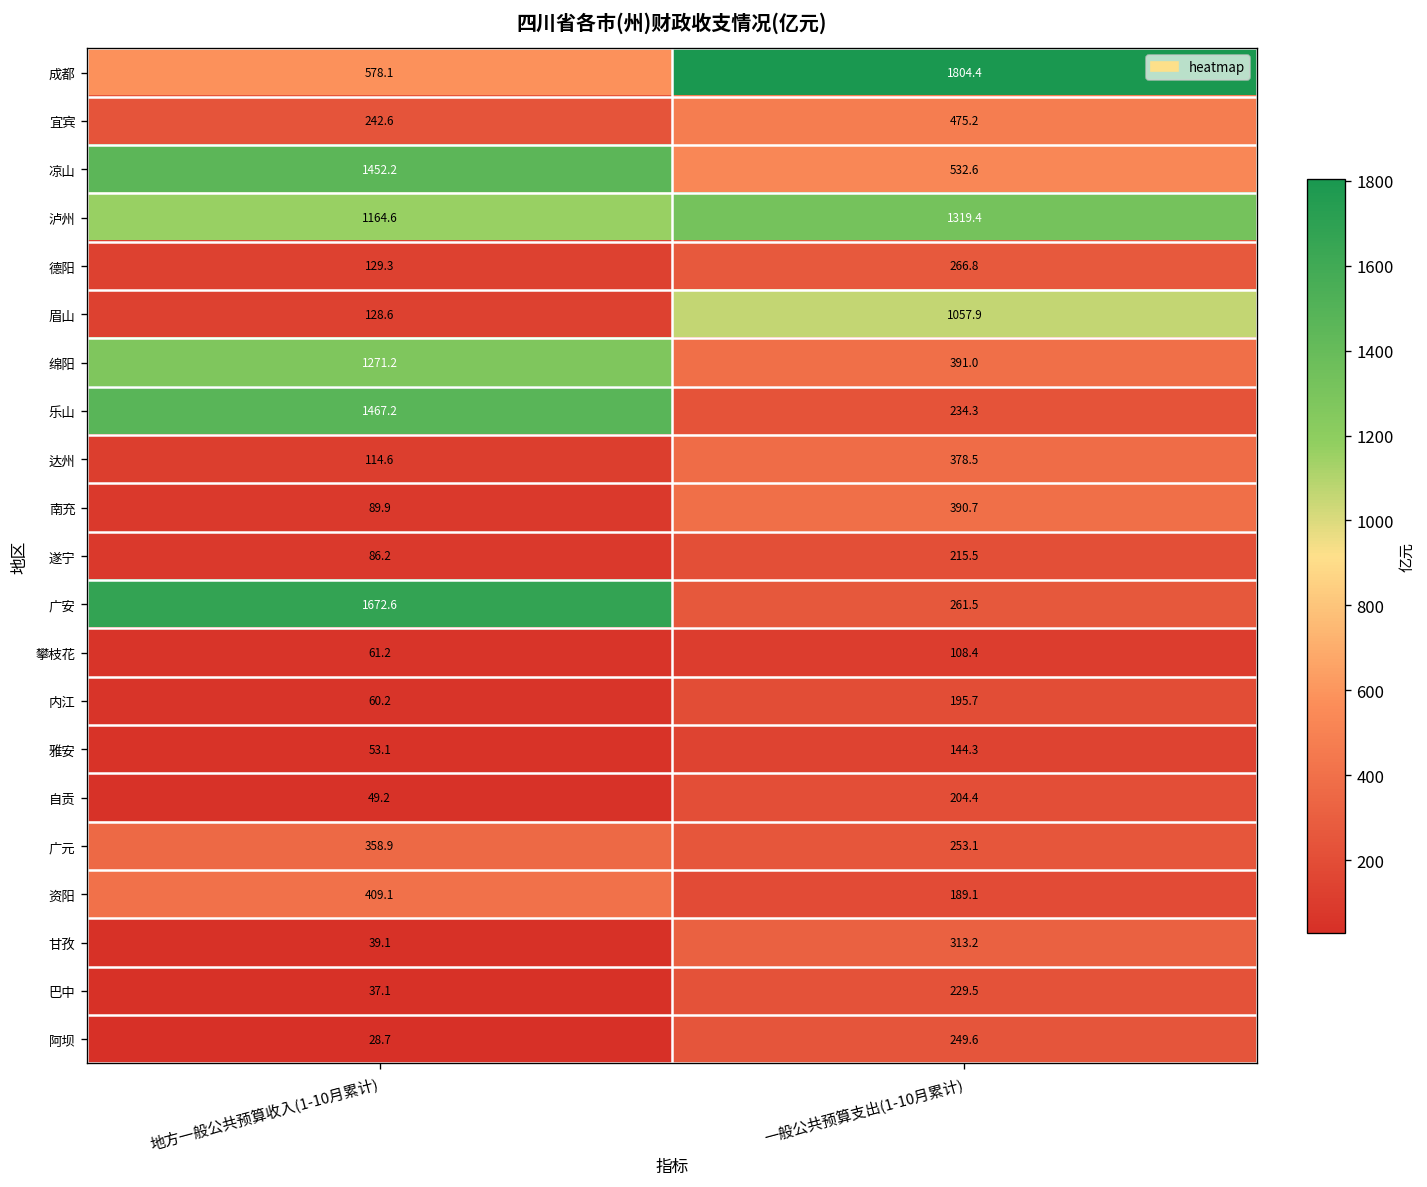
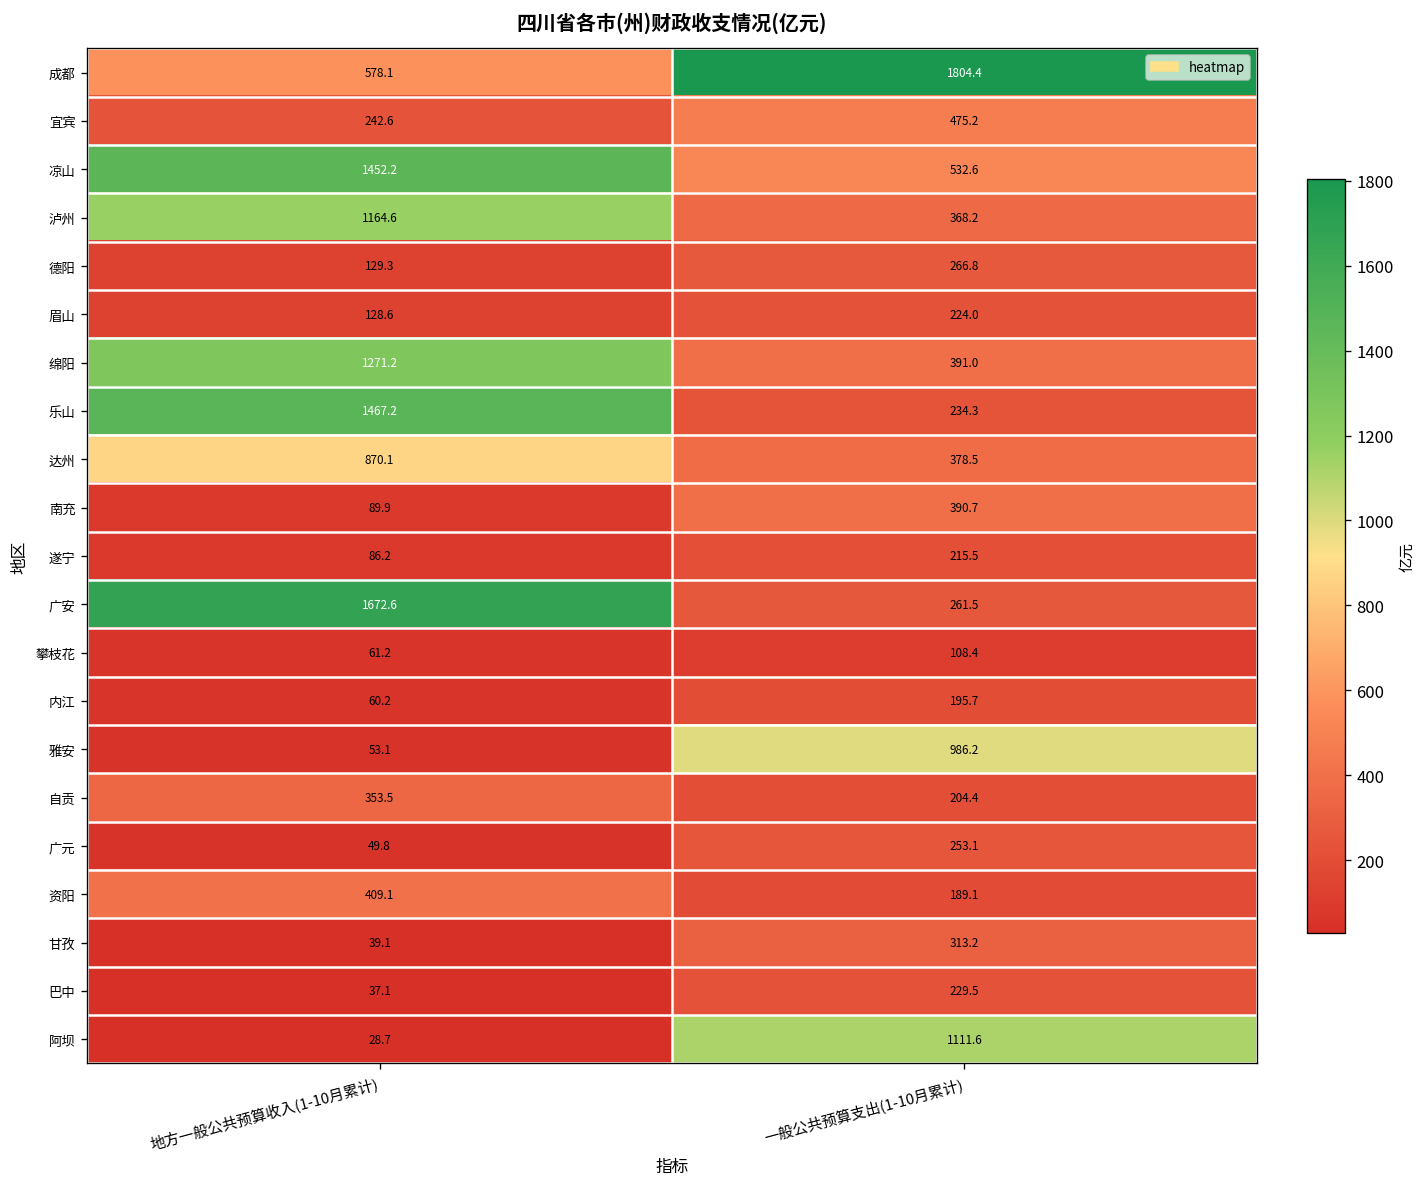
泸州, 一般公共预算支出(1-10月累计): 1319.4 -> 368.2
眉山, 一般公共预算支出(1-10月累计): 1057.9 -> 224.0
达州, 地方一般公共预算收入(1-10月累计): 114.6 -> 870.1
雅安, 一般公共预算支出(1-10月累计): 144.3 -> 986.2
自贡, 地方一般公共预算收入(1-10月累计): 49.2 -> 353.5
广元, 地方一般公共预算收入(1-10月累计): 358.9 -> 49.8
阿坝, 一般公共预算支出(1-10月累计): 249.6 -> 1111.6
